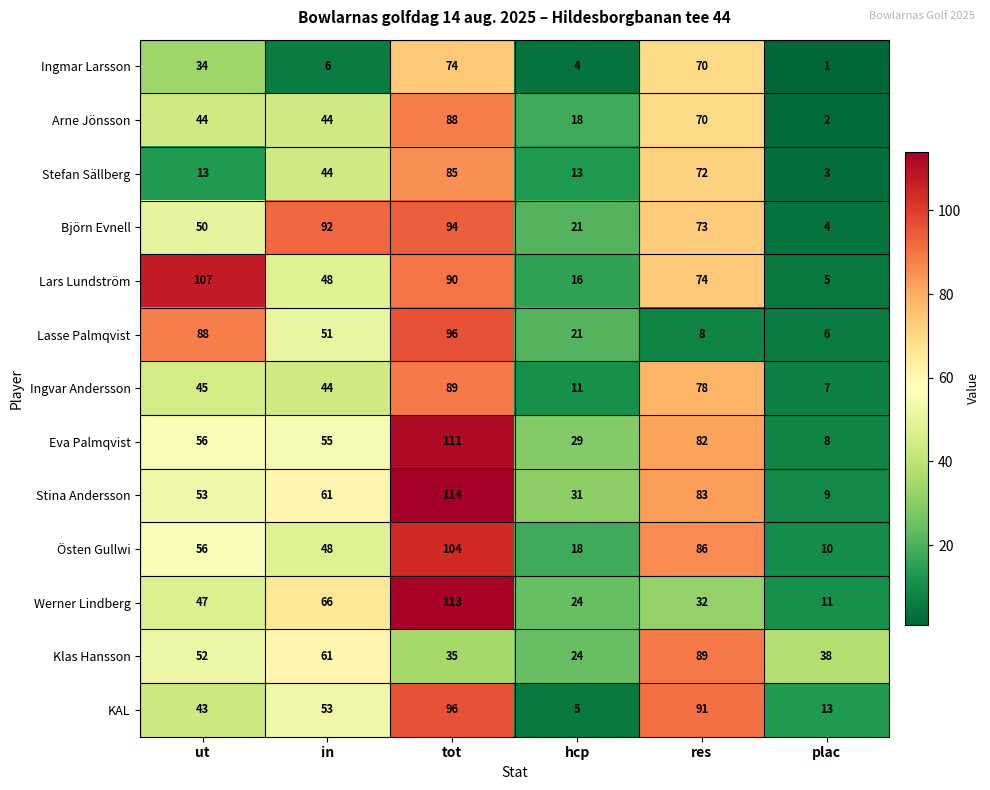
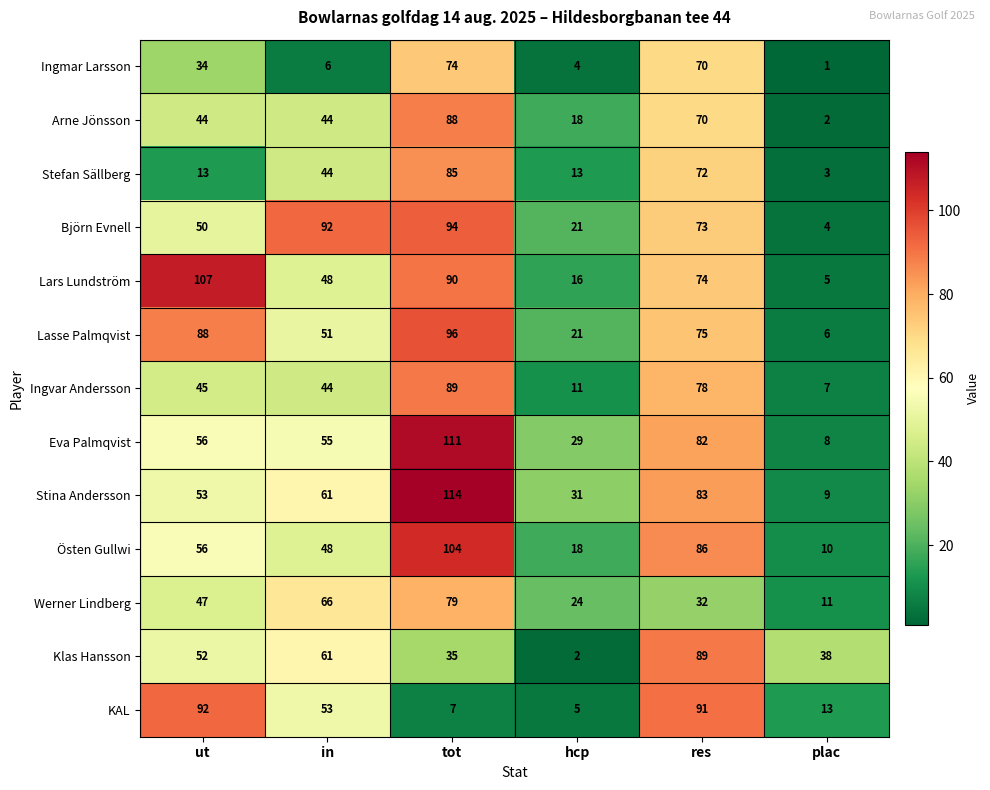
Lasse Palmqvist, res: 8 -> 75
Werner Lindberg, tot: 113 -> 79
Klas Hansson, hcp: 24 -> 2
KAL, ut: 43 -> 92
KAL, tot: 96 -> 7
